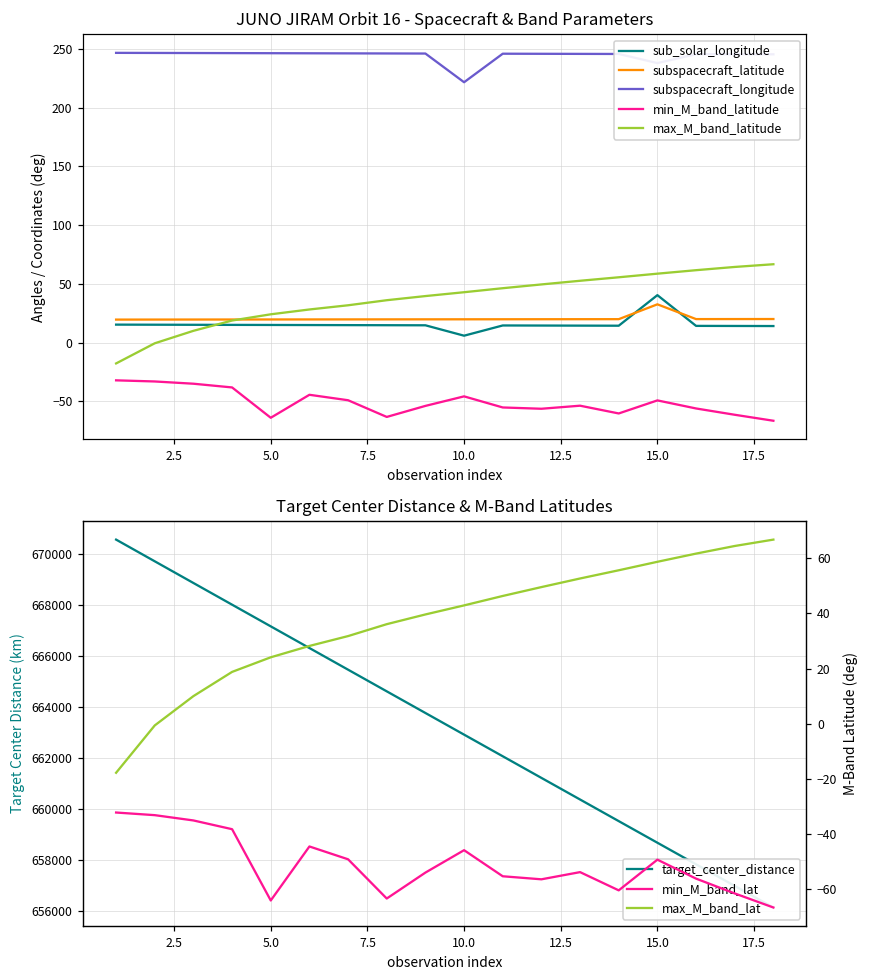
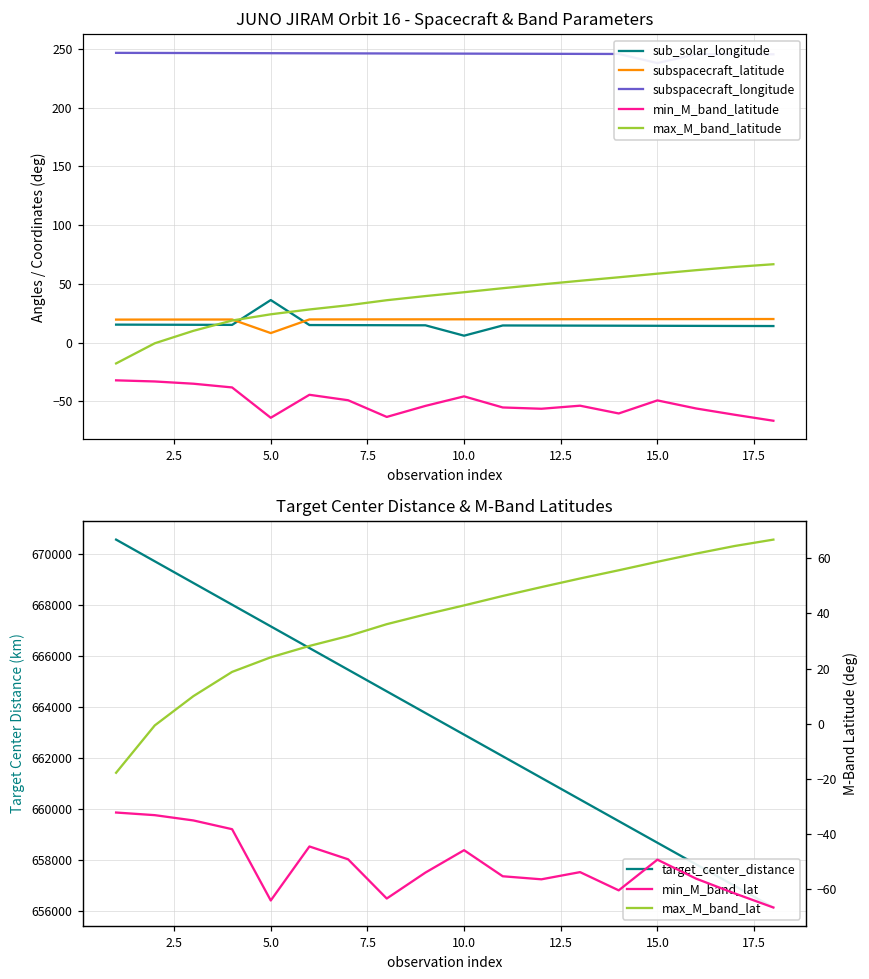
JUNO JIRAM Orbit 16 - Spacecraft & Band Parameters, sub_solar_longitude, 5.0: 15 -> 36
JUNO JIRAM Orbit 16 - Spacecraft & Band Parameters, subspacecraft_latitude, 5.0: 20 -> 8
JUNO JIRAM Orbit 16 - Spacecraft & Band Parameters, subspacecraft_longitude, 10.0: 222 -> 246
JUNO JIRAM Orbit 16 - Spacecraft & Band Parameters, sub_solar_longitude, 15.0: 40 -> 14
JUNO JIRAM Orbit 16 - Spacecraft & Band Parameters, subspacecraft_latitude, 15.0: 33 -> 20
